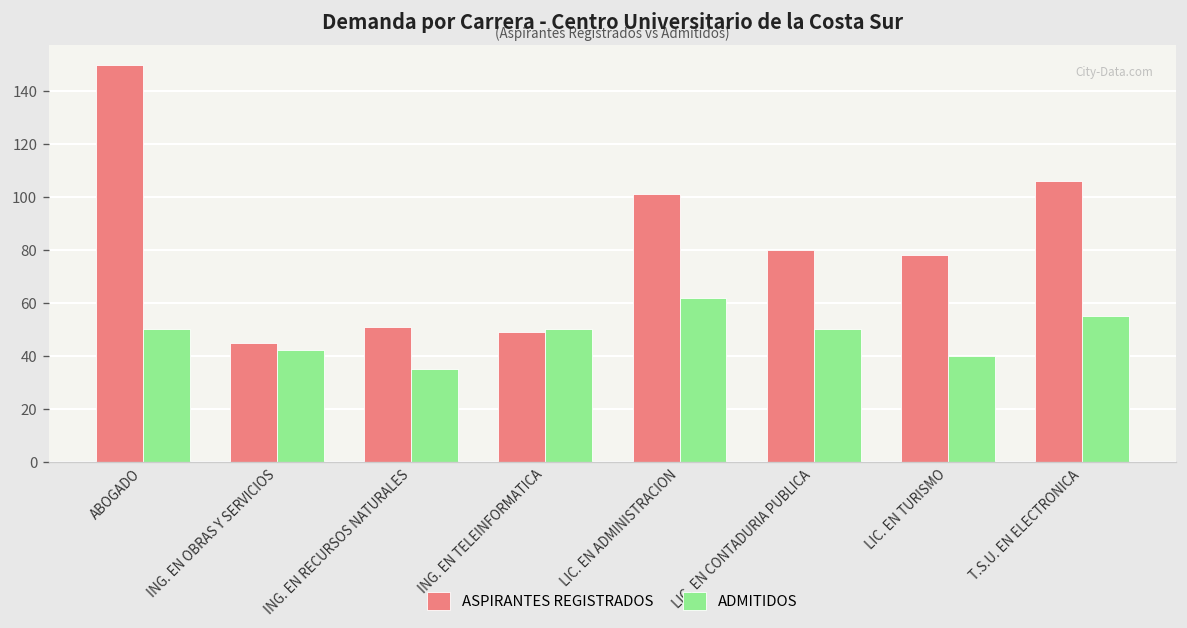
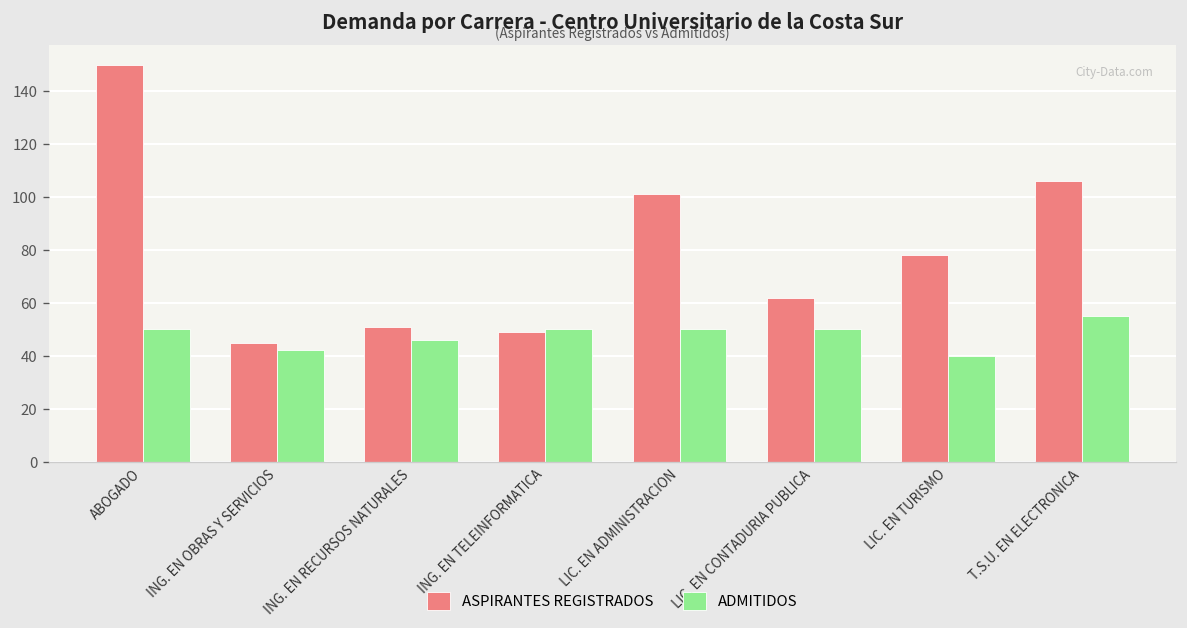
ADMITIDOS, ING. EN RECURSOS NATURALES: 35 -> 46
ADMITIDOS, LIC. EN ADMINISTRACION: 62 -> 50
ASPIRANTES REGISTRADOS, LIC. EN CONTADURIA PUBLICA: 80 -> 62
